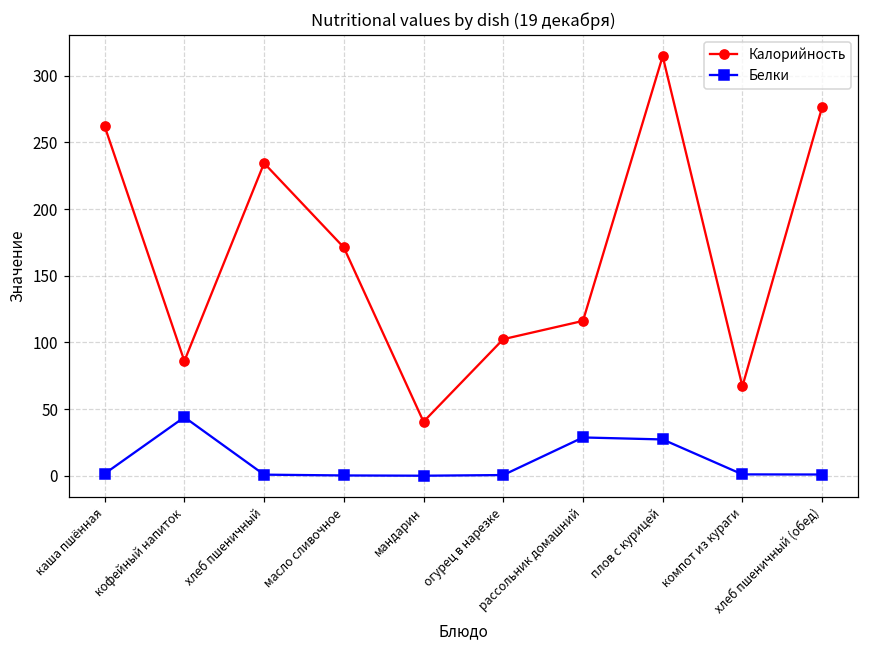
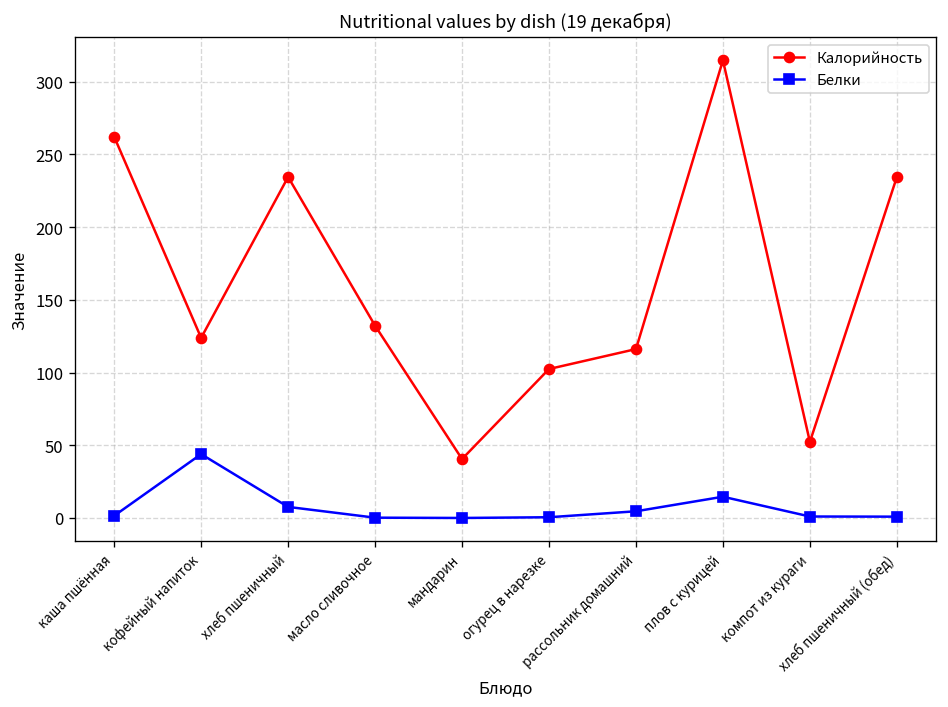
Калорийность, кофейный напиток: 86 -> 124
Белки, хлеб пшеничный: 1 -> 8
Калорийность, масло сливочное: 171 -> 132
Белки, рассольник домашний: 29 -> 5
Белки, плов с курицей: 27 -> 15
Калорийность, компот из кураги: 67 -> 52
Калорийность, хлеб пшеничный (обед): 276 -> 234
